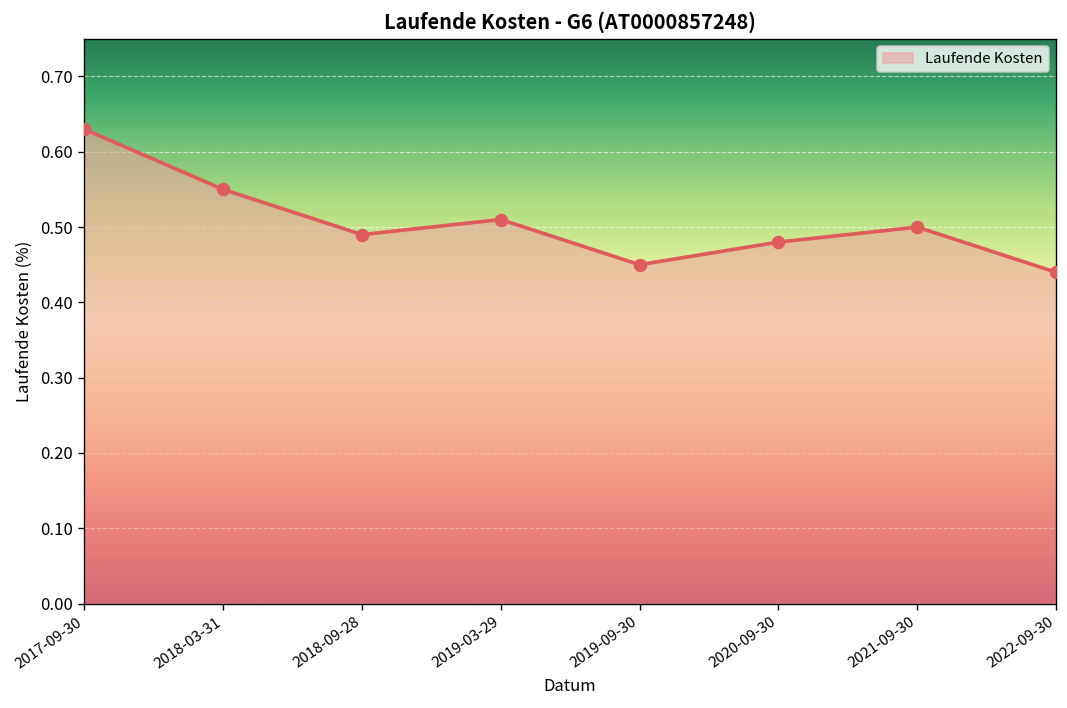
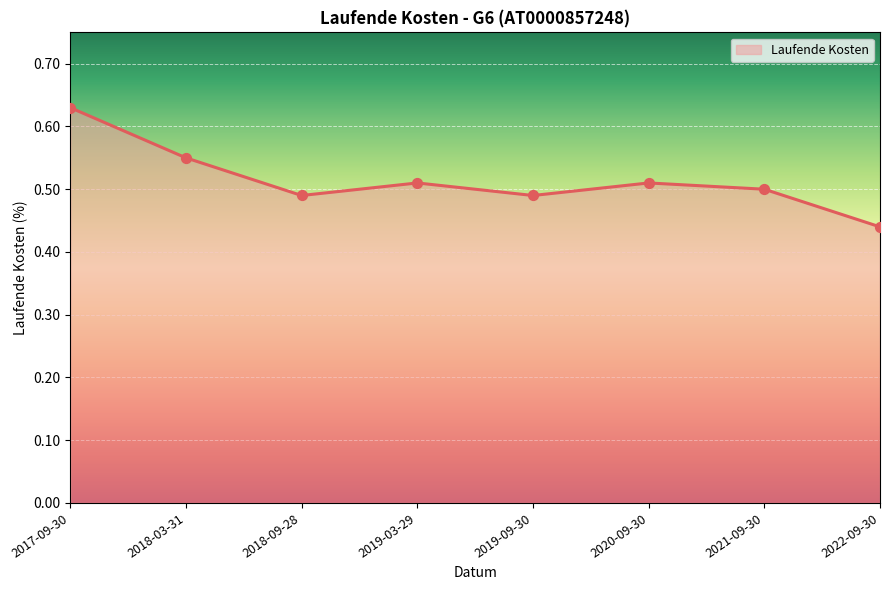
2019-09-30: 0.45 -> 0.49
2020-09-30: 0.48 -> 0.51
